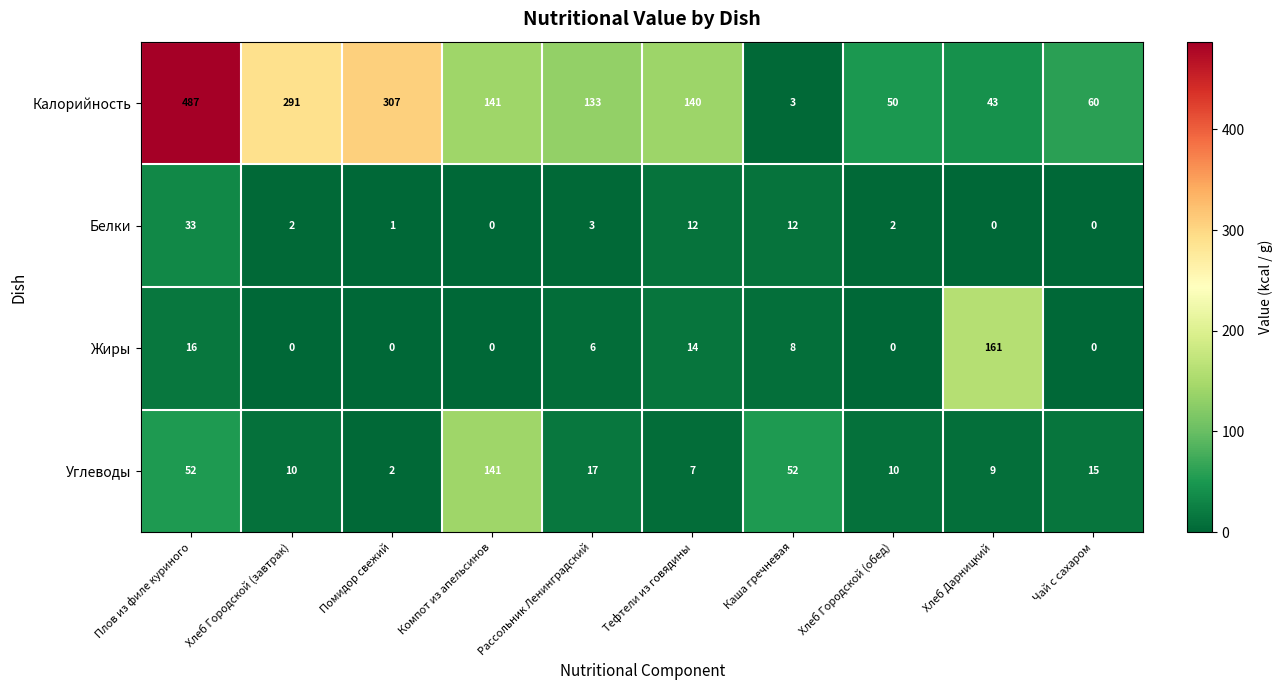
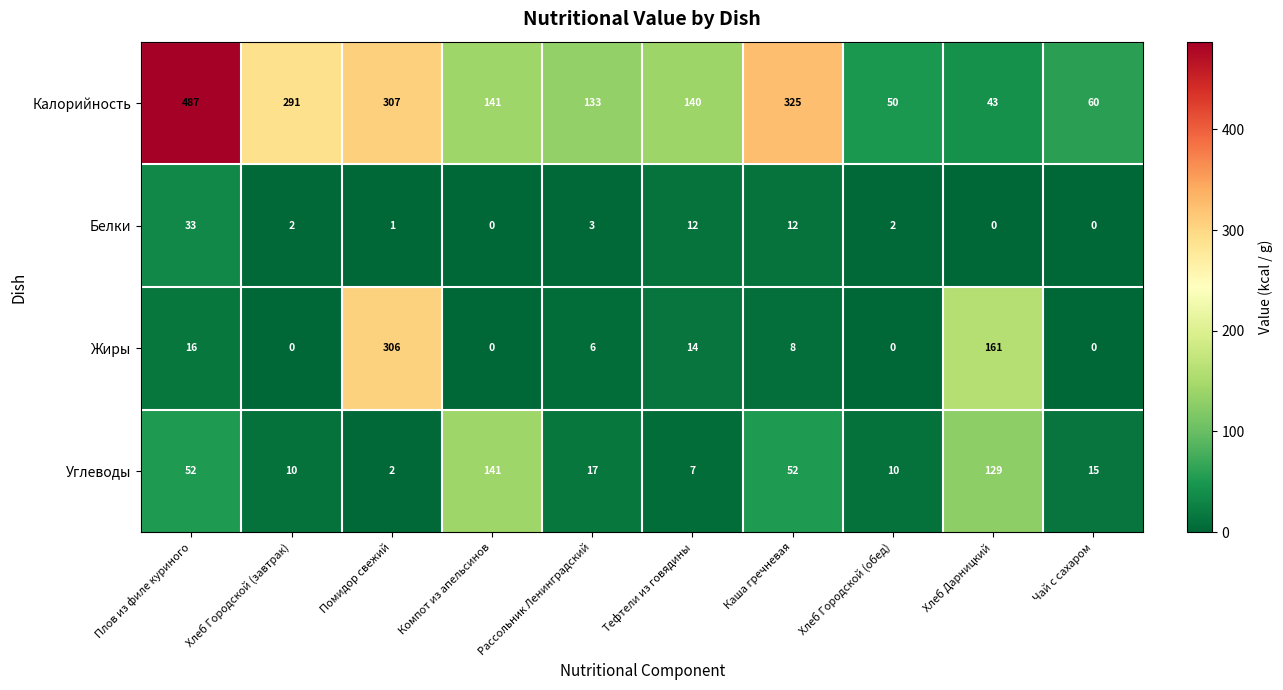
Калорийность, Каша гречневая: 3 -> 325
Жиры, Помидор свежий: 0 -> 306
Углеводы, Хлеб Дарницкий: 9 -> 129
